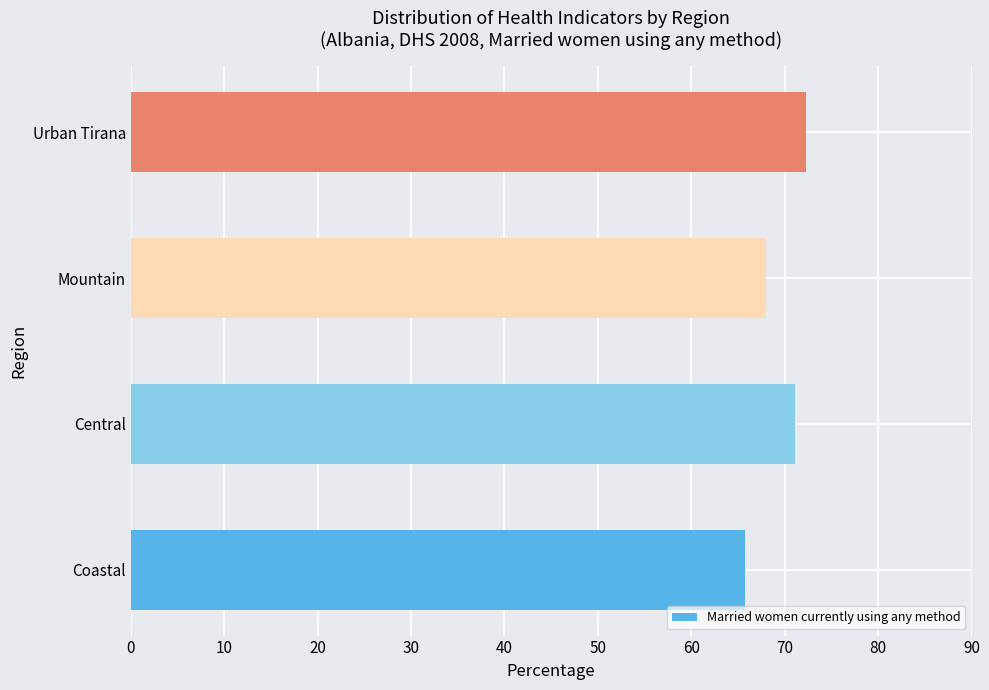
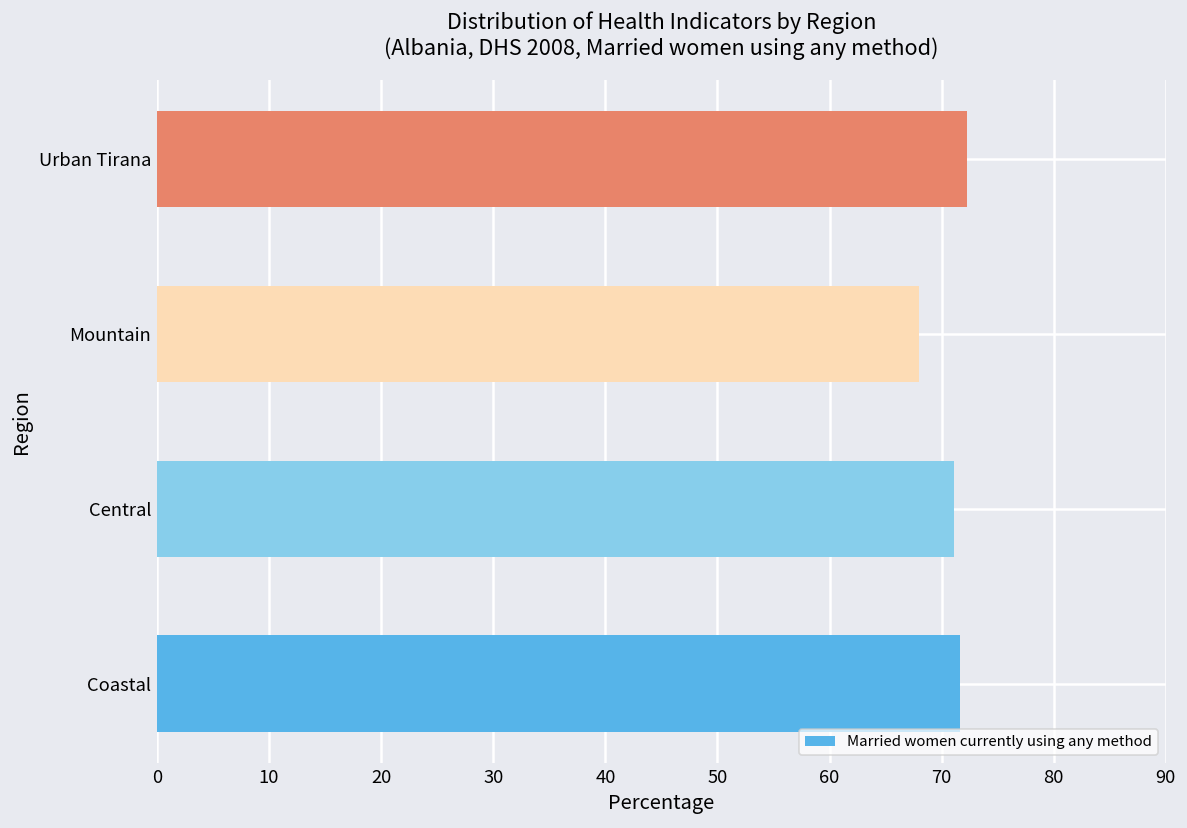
Coastal: 66 -> 72
